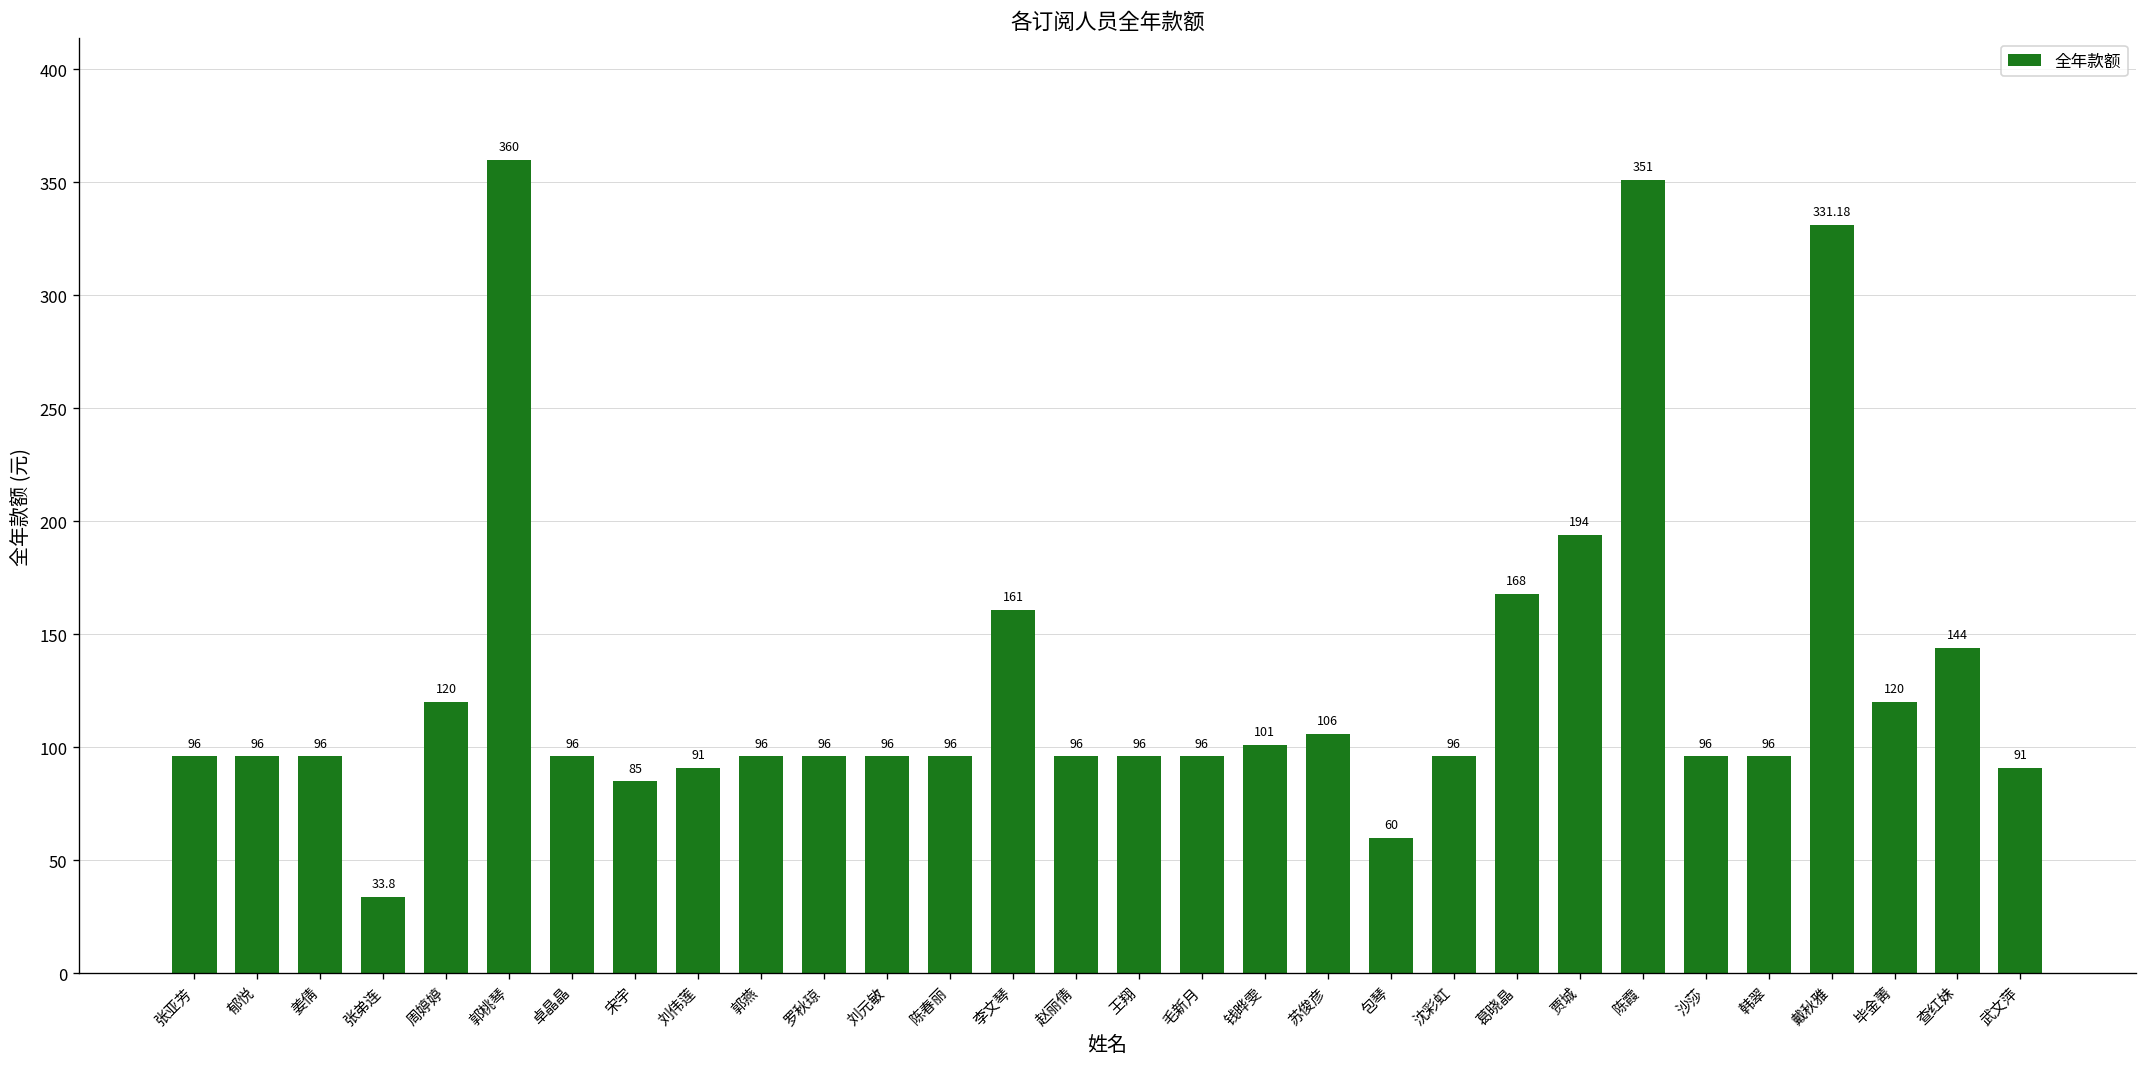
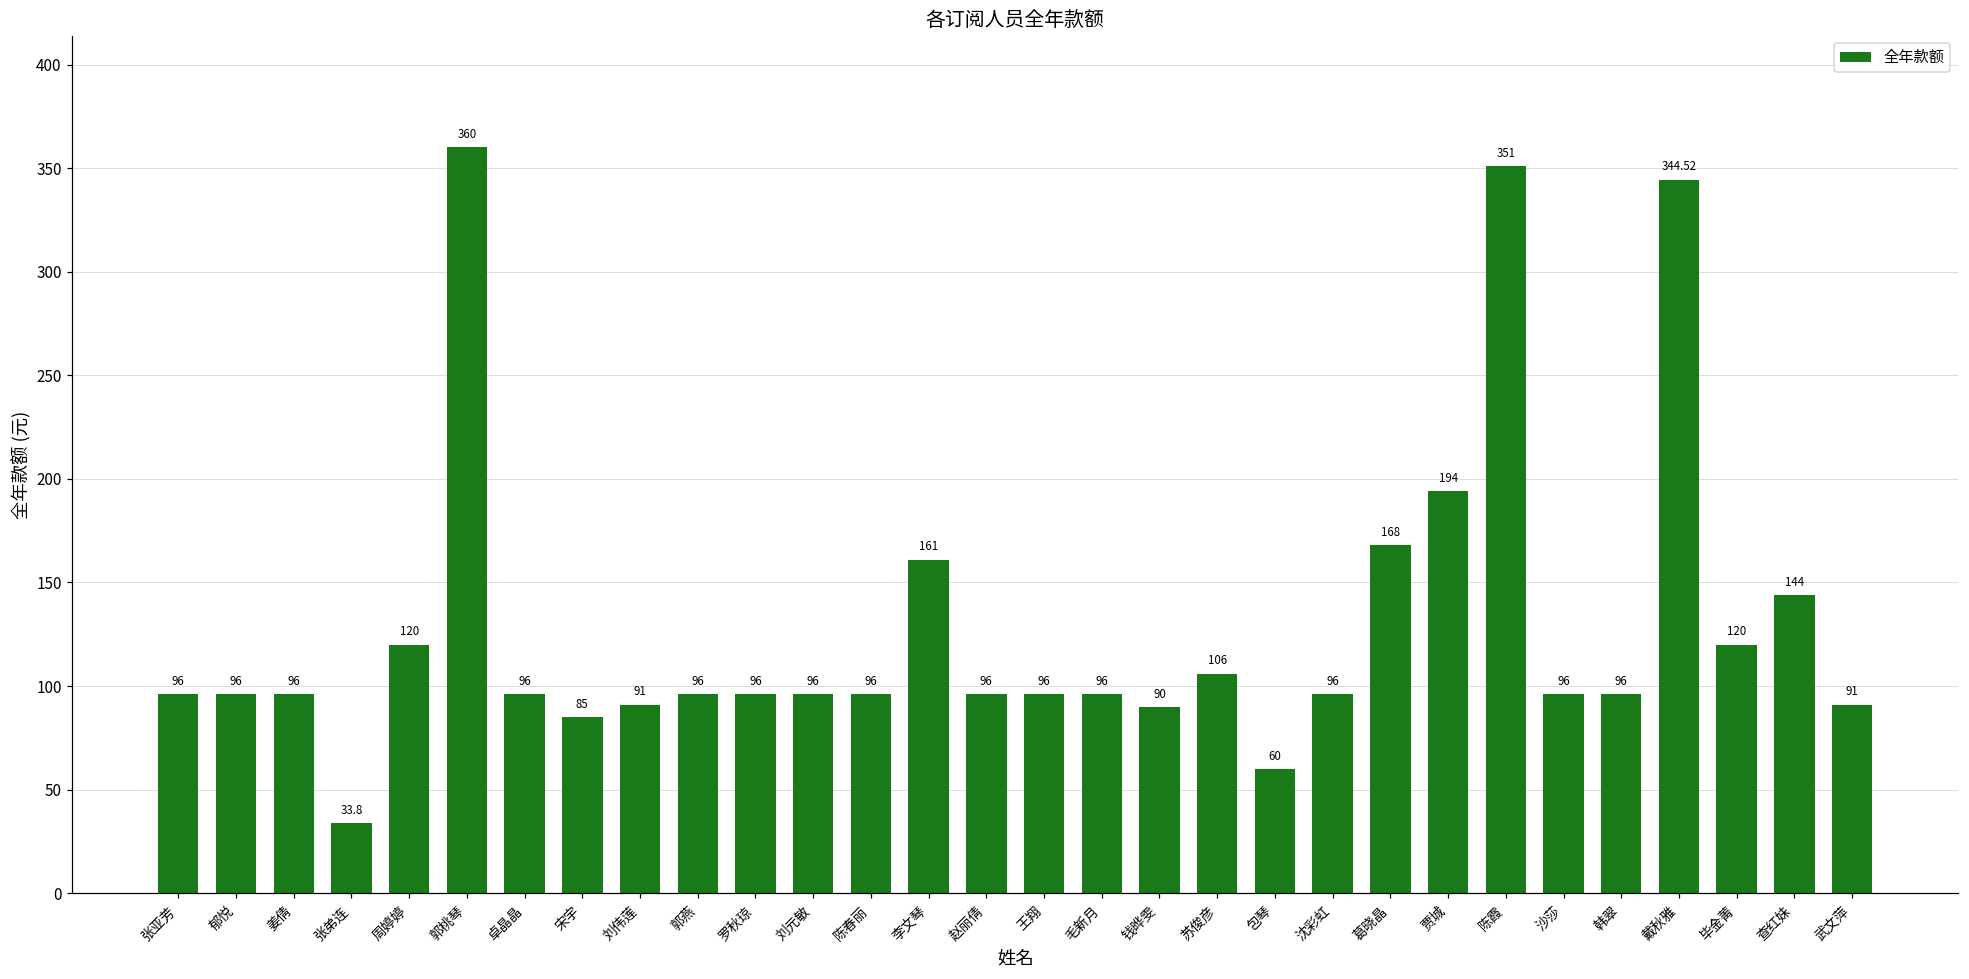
钱晔雯: 101 -> 90
戴秋雅: 331.18 -> 344.52
